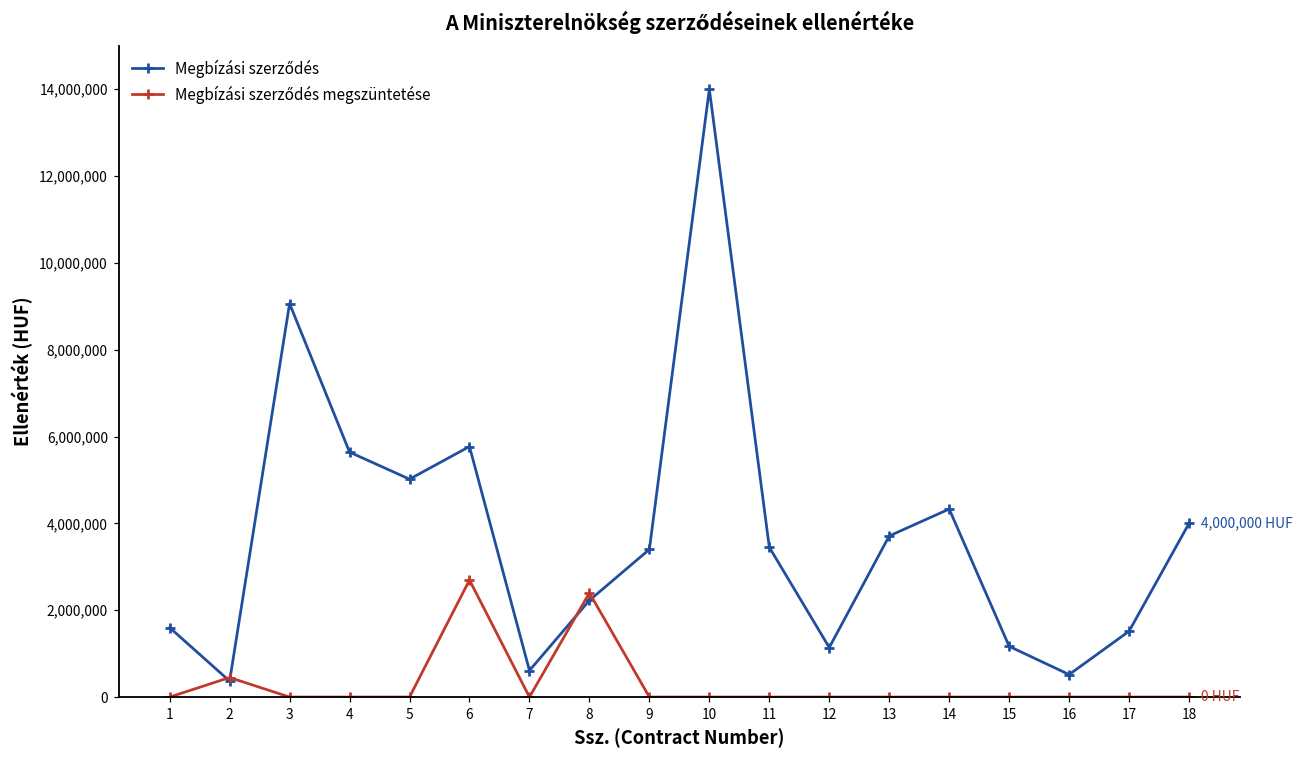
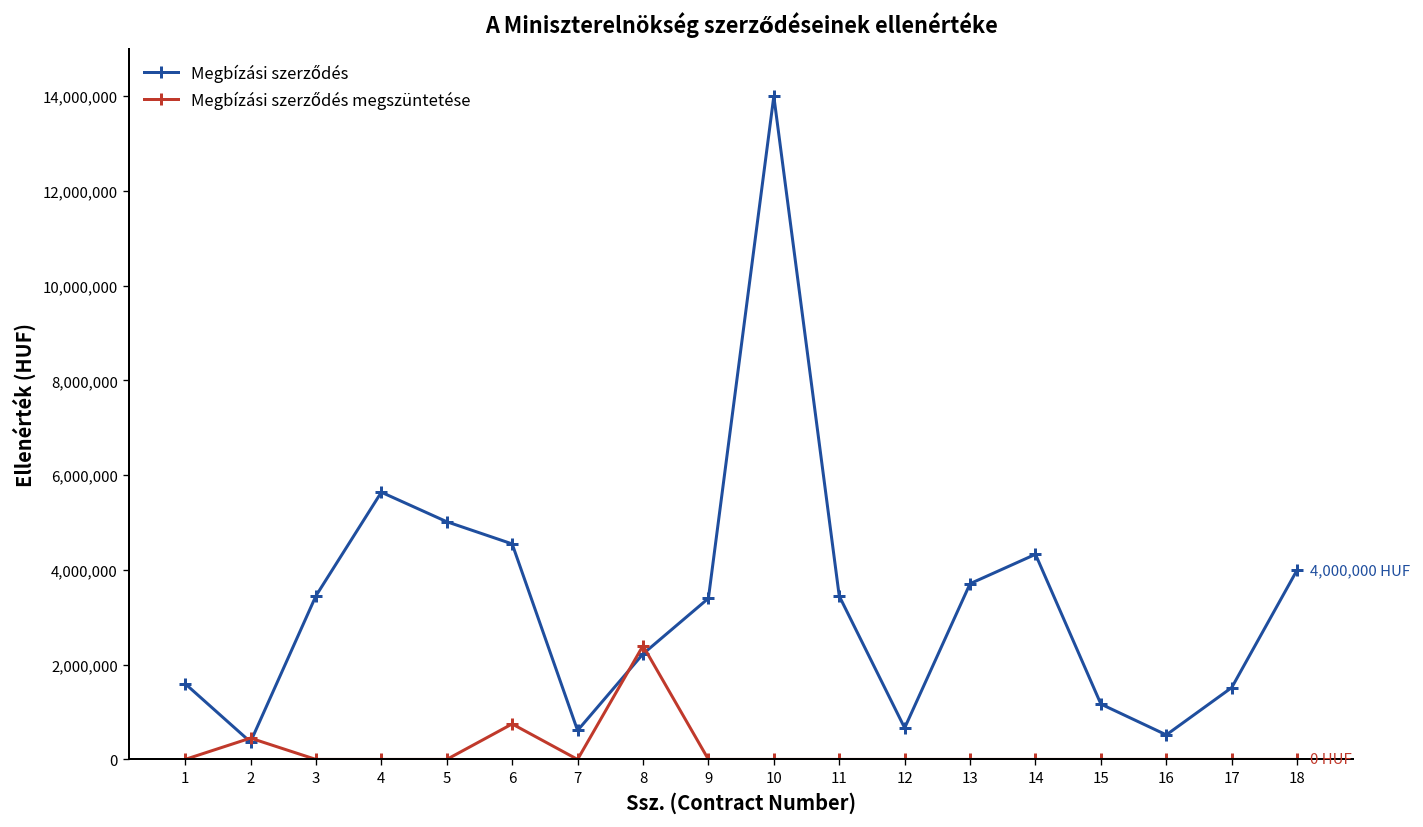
Megbízási szerződés, 3: 9,100,000 -> 3,500,000
Megbízási szerződés, 6: 5,800,000 -> 4,600,000
Megbízási szerződés megszüntetése, 6: 2,700,000 -> 700,000
Megbízási szerződés, 12: 1,100,000 -> 700,000
